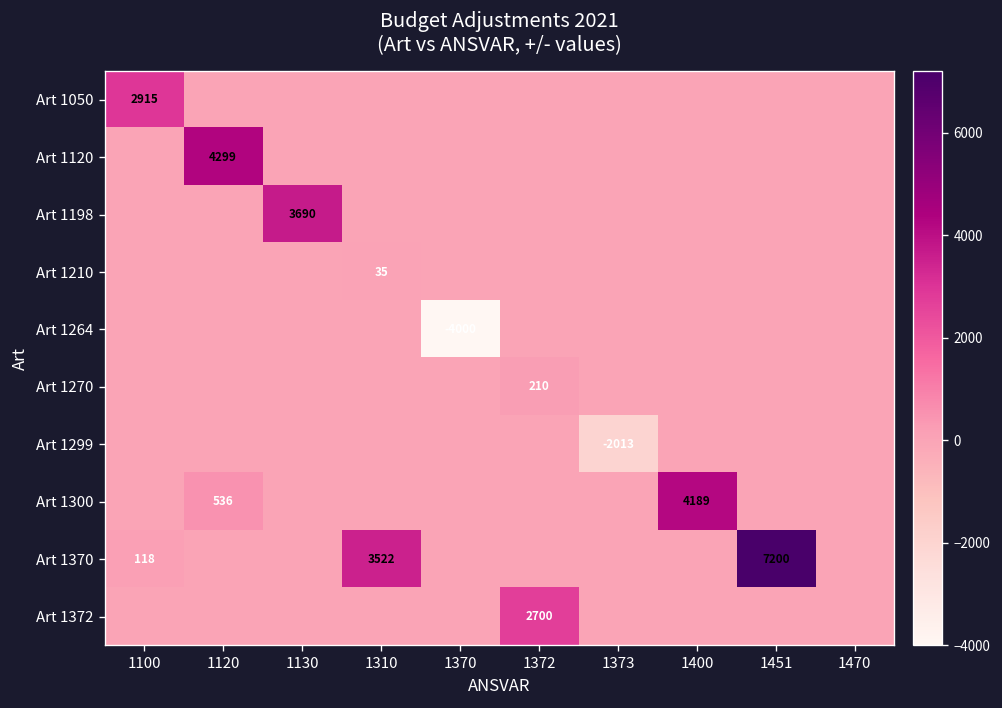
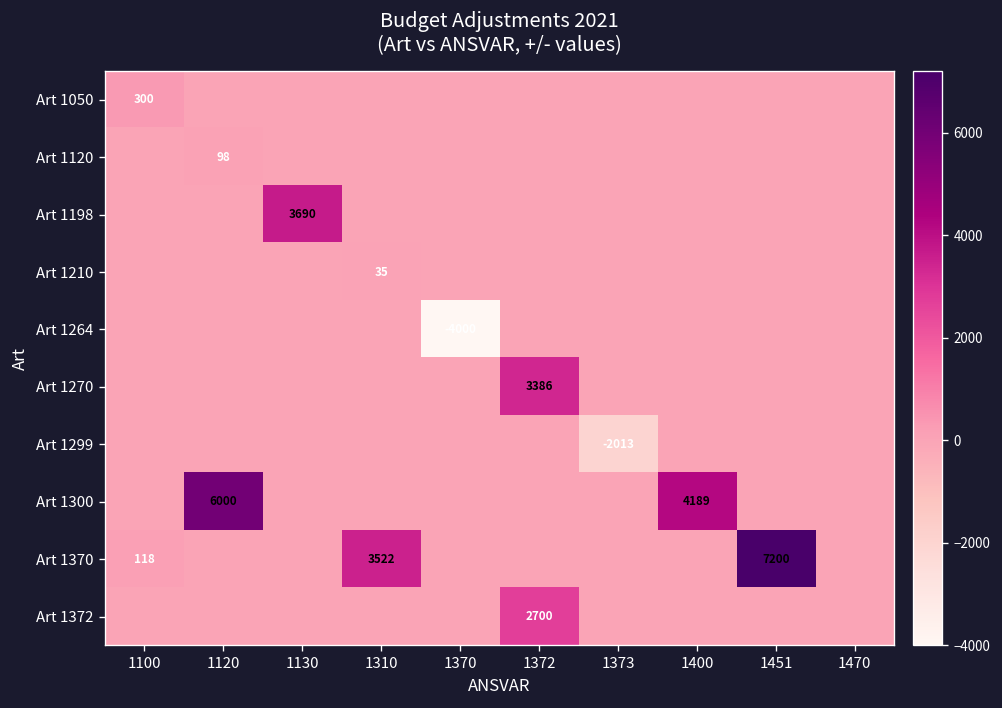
Art 1050, 1100: 2915 -> 300
Art 1120, 1120: 4299 -> 98
Art 1270, 1372: 210 -> 3386
Art 1300, 1120: 536 -> 6000
